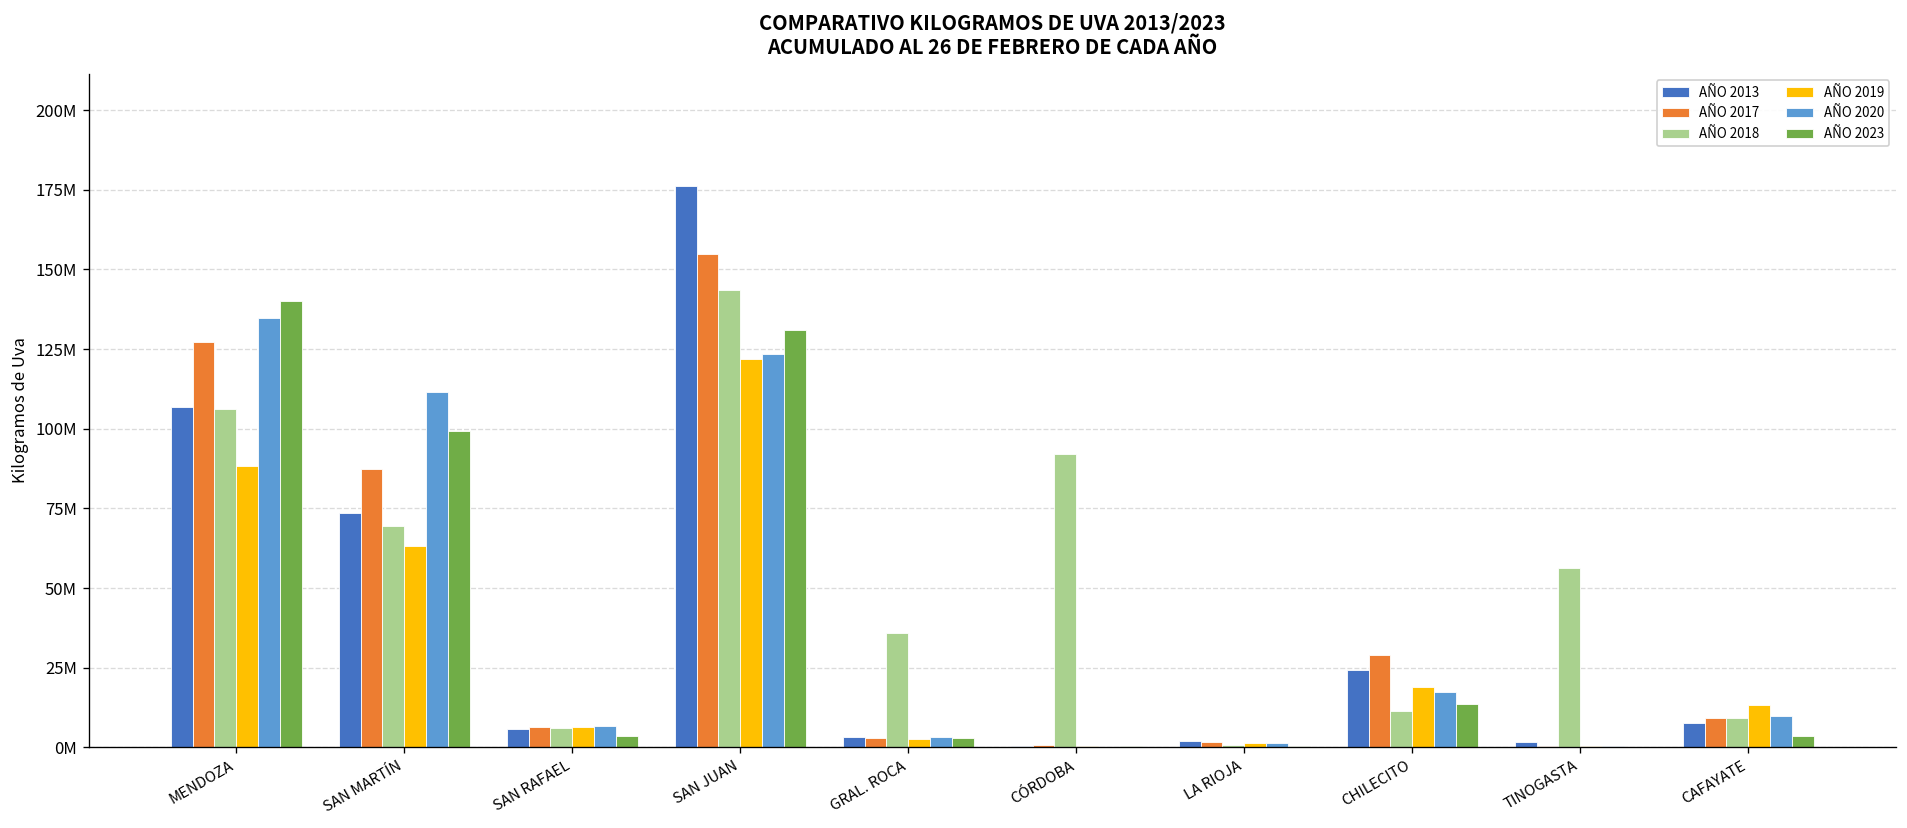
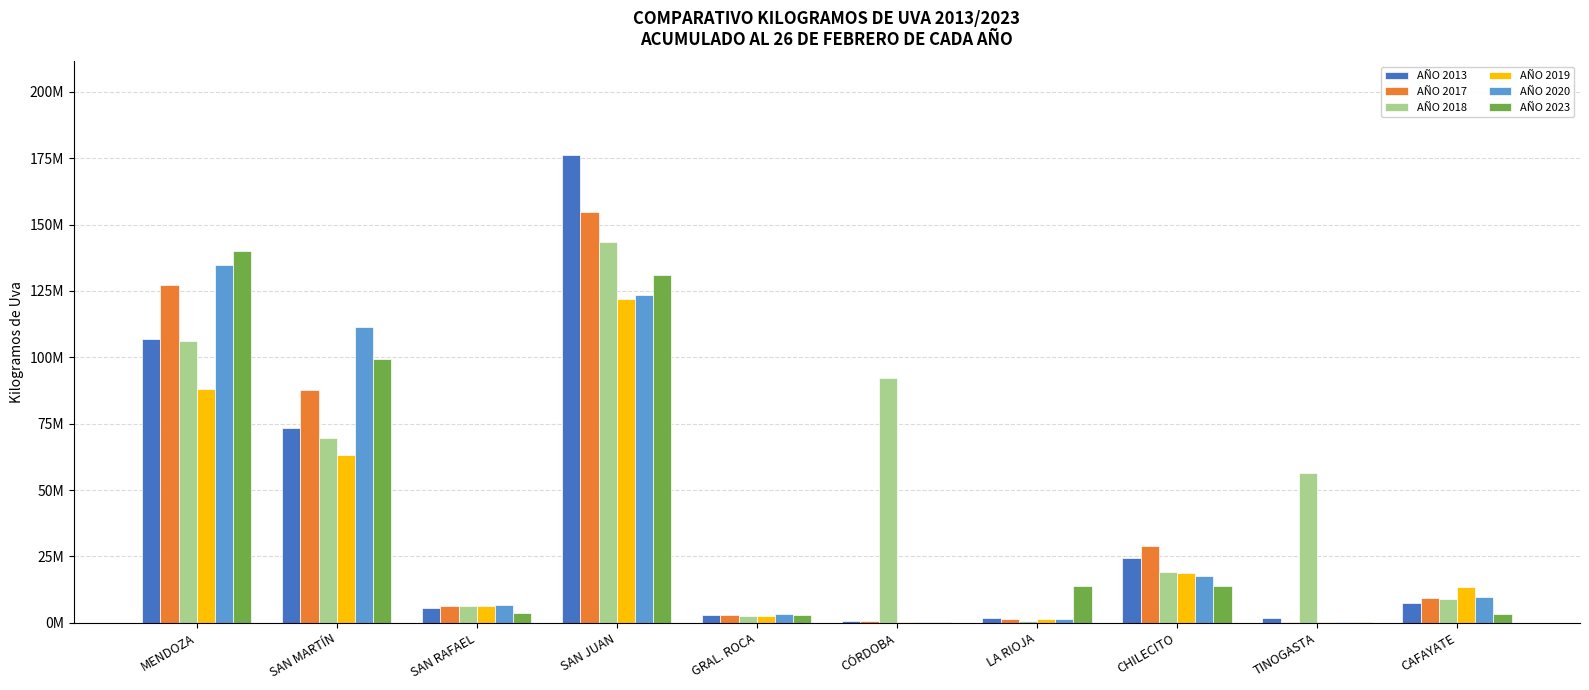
AÑO 2018, GRAL. ROCA: 36000000 -> 3000000
AÑO 2023, LA RIOJA: 1000000 -> 14000000
AÑO 2018, CHILECITO: 11000000 -> 19000000
